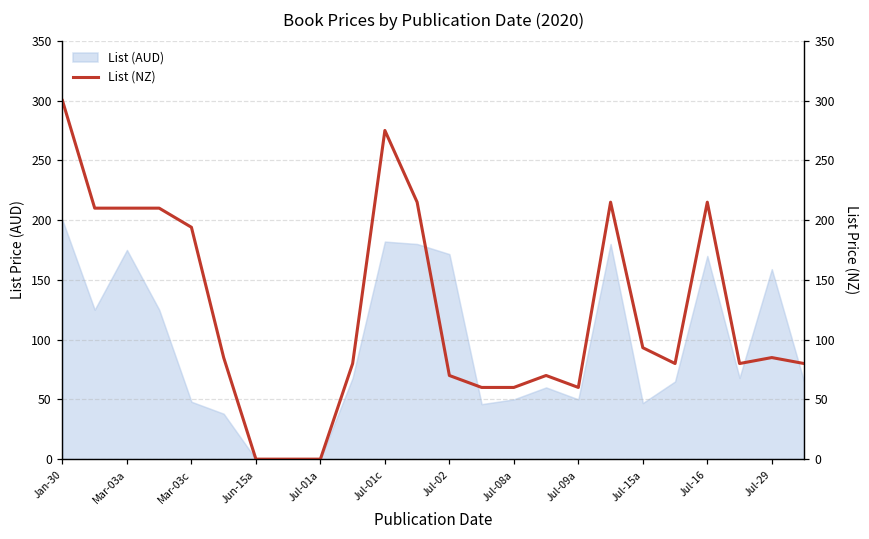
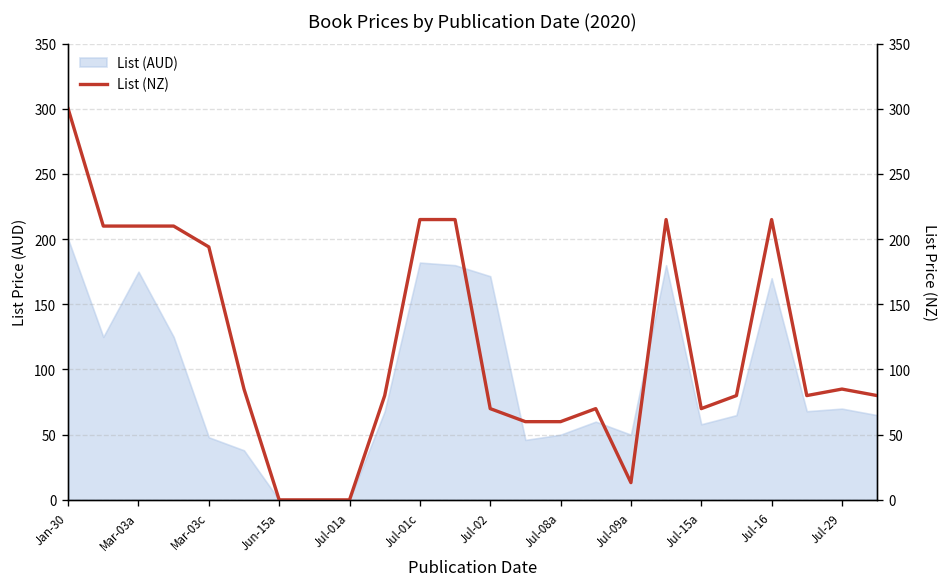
List (AUD), Jul-15a: 47 -> 58
List (AUD), Jul-29: 159 -> 70
List (NZ), Jul-01c: 275 -> 215
List (NZ), Jul-09a: 60 -> 13
List (NZ), Jul-15a: 93 -> 70
